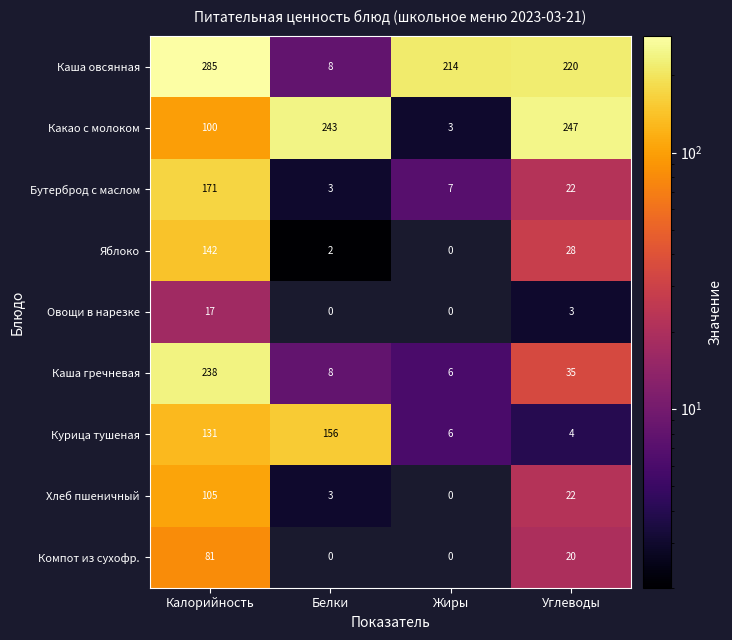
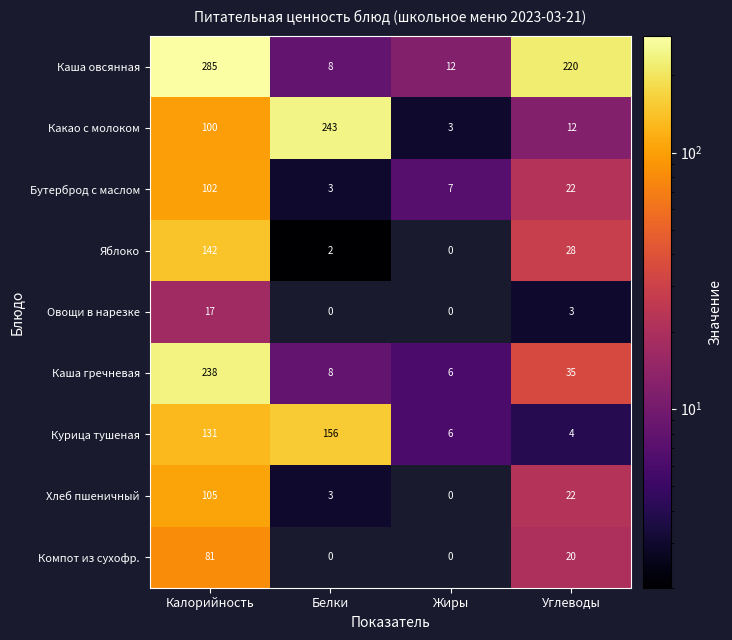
Каша овсянная, Жиры: 214 -> 12
Какао с молоком, Углеводы: 247 -> 12
Бутерброд с маслом, Калорийность: 171 -> 102
